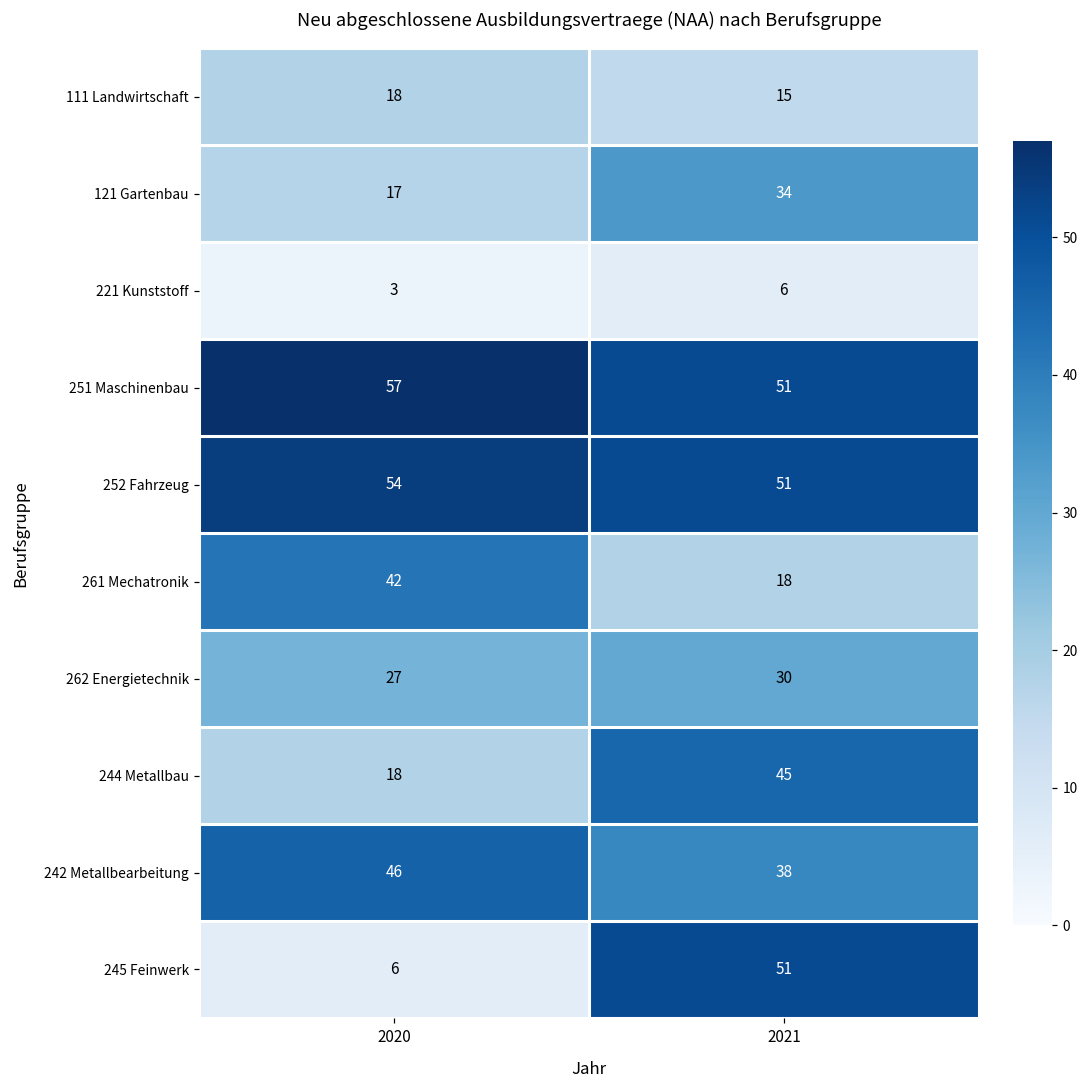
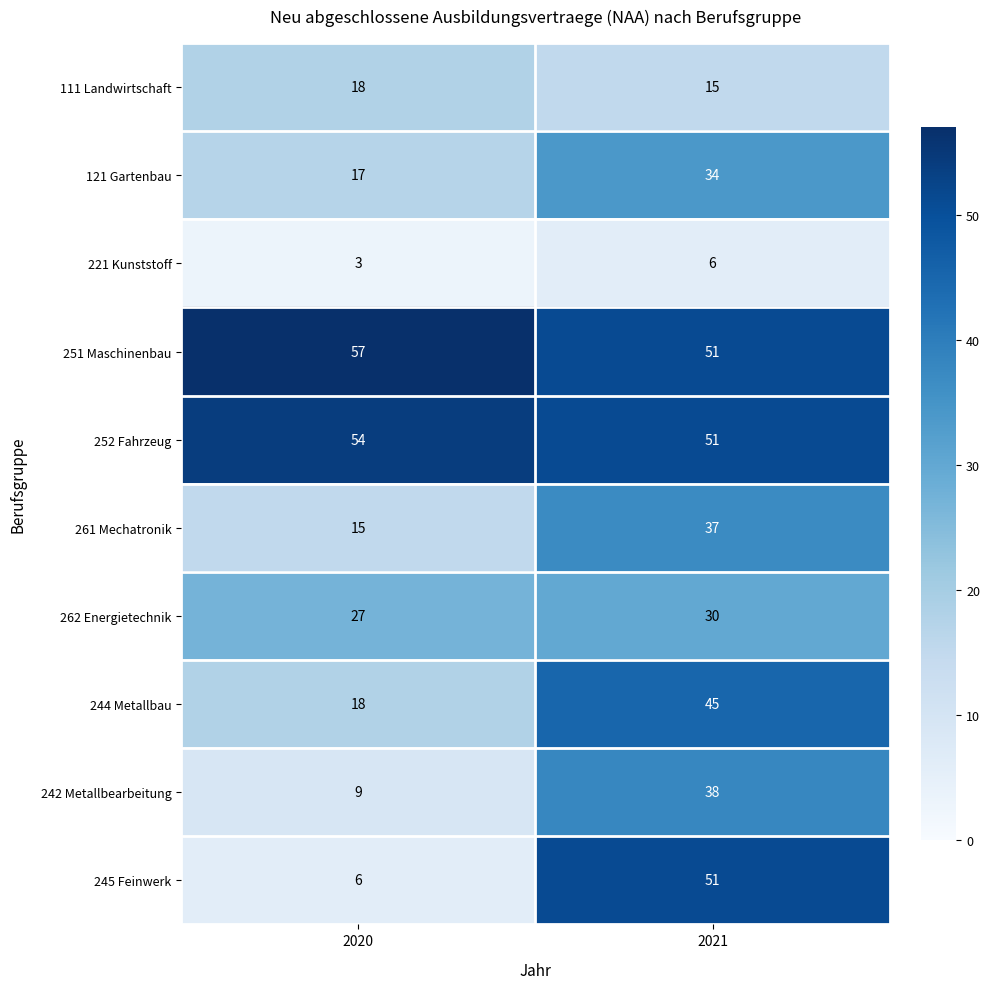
261 Mechatronik, 2020: 42 -> 15
261 Mechatronik, 2021: 18 -> 37
242 Metallbearbeitung, 2020: 46 -> 9
